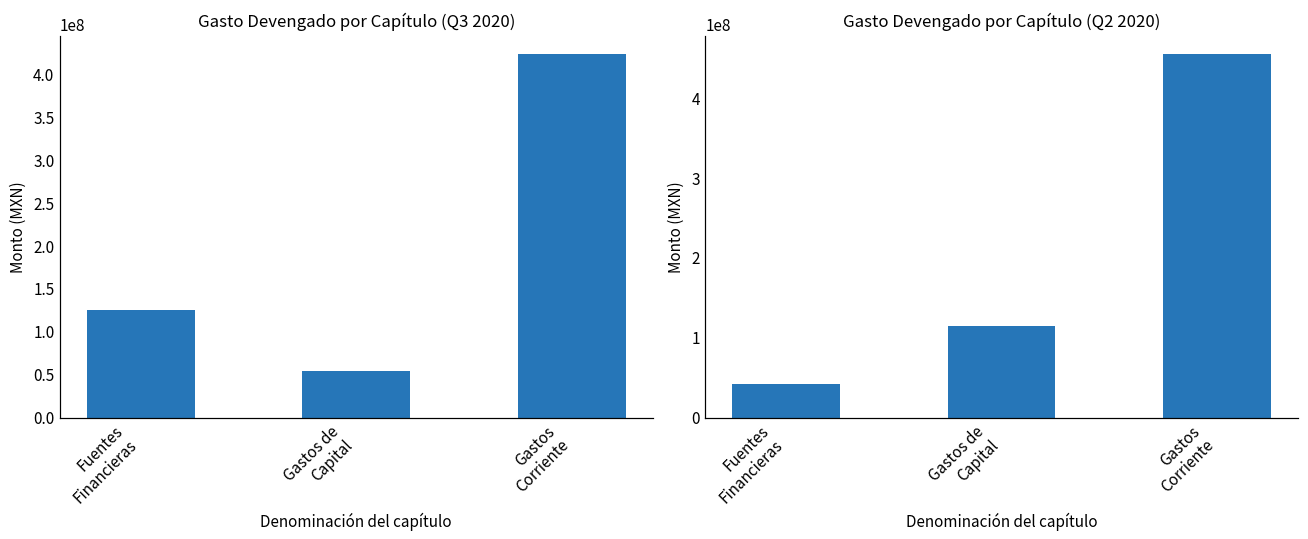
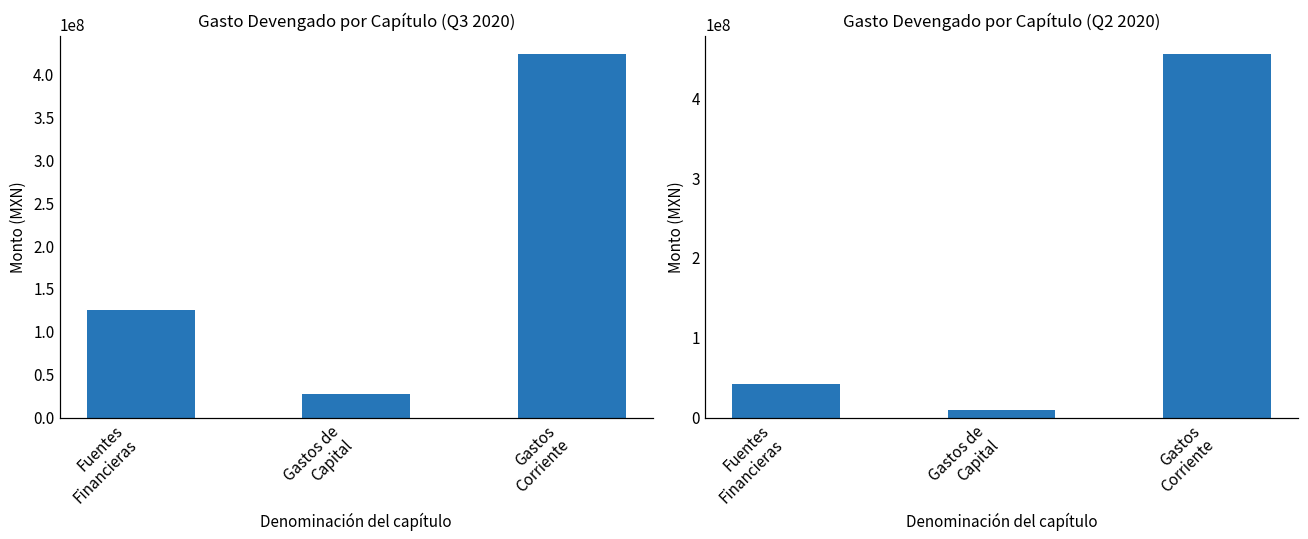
Gasto Devengado por Capítulo (Q3 2020), Gastos de Capital: 50000000 -> 30000000
Gasto Devengado por Capítulo (Q2 2020), Gastos de Capital: 110000000 -> 10000000
